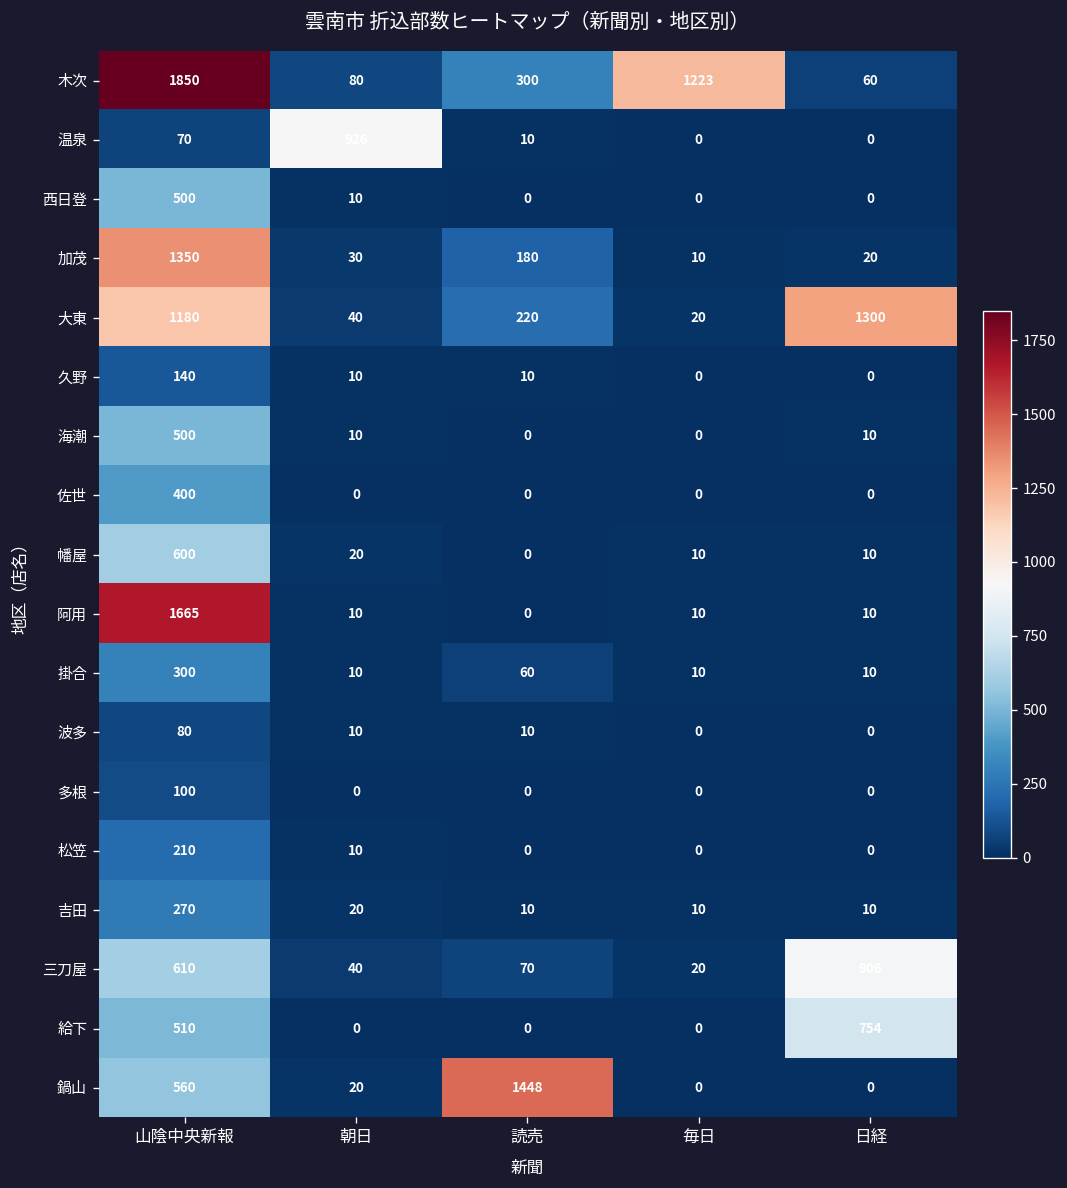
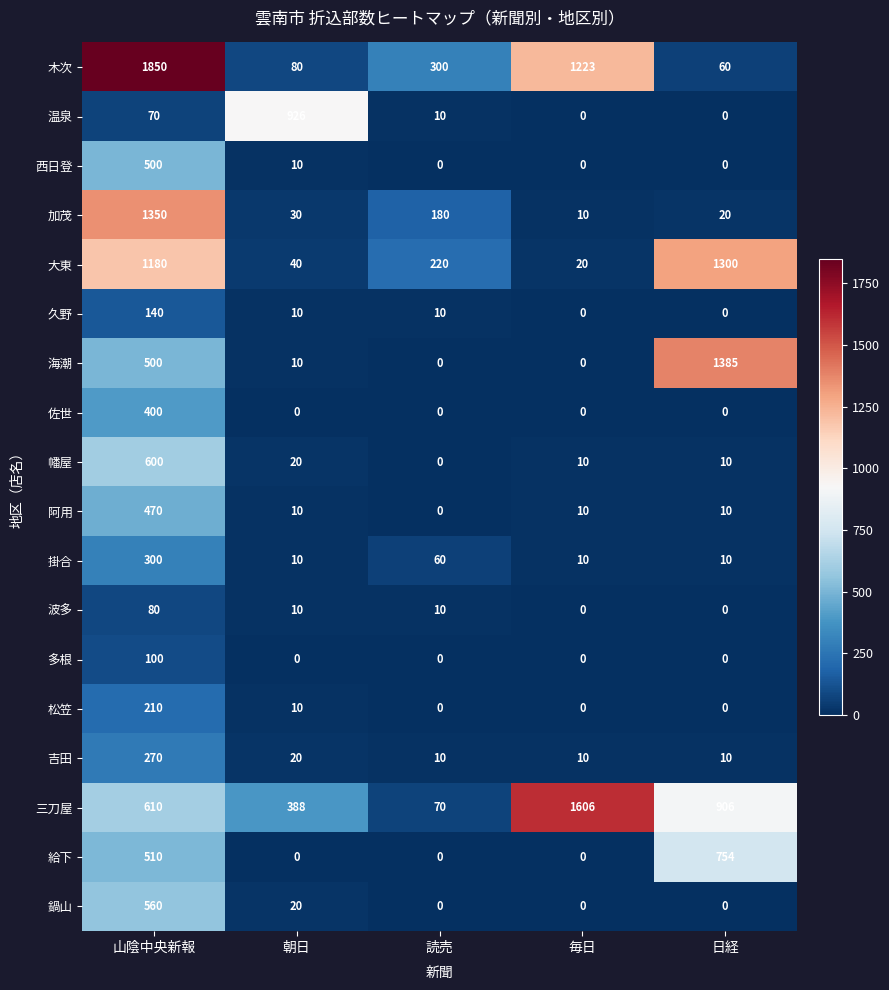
海潮, 日経: 10 -> 1385
阿用, 山陰中央新報: 1665 -> 470
三刀屋, 朝日: 40 -> 388
三刀屋, 毎日: 20 -> 1606
鍋山, 読売: 1448 -> 0
